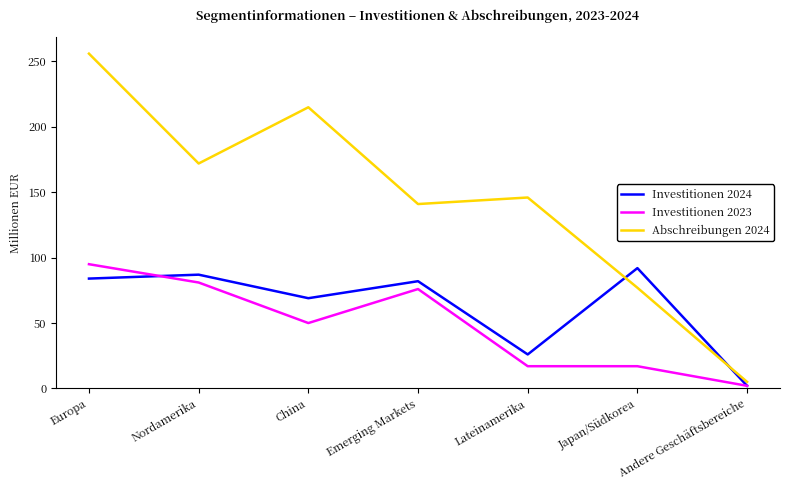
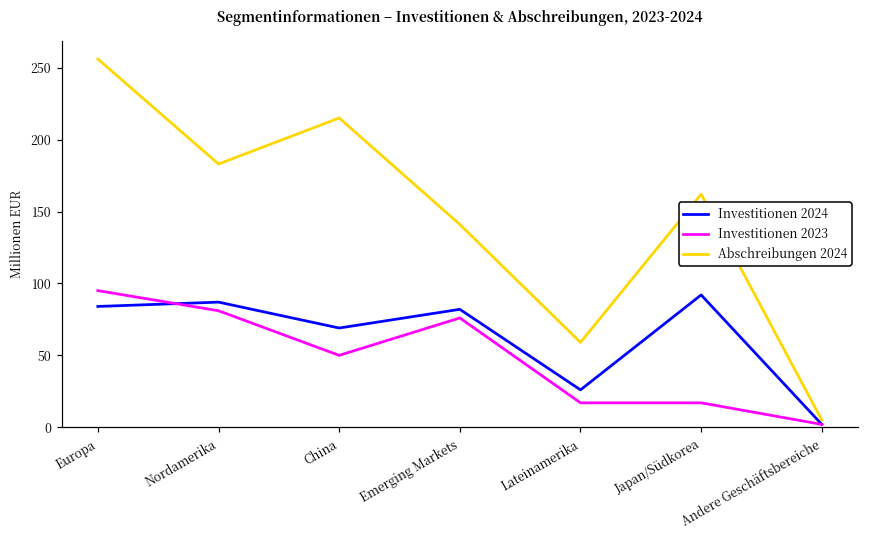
Abschreibungen 2024, Nordamerika: 172 -> 183
Abschreibungen 2024, Lateinamerika: 146 -> 59
Abschreibungen 2024, Japan/Südkorea: 77 -> 162
